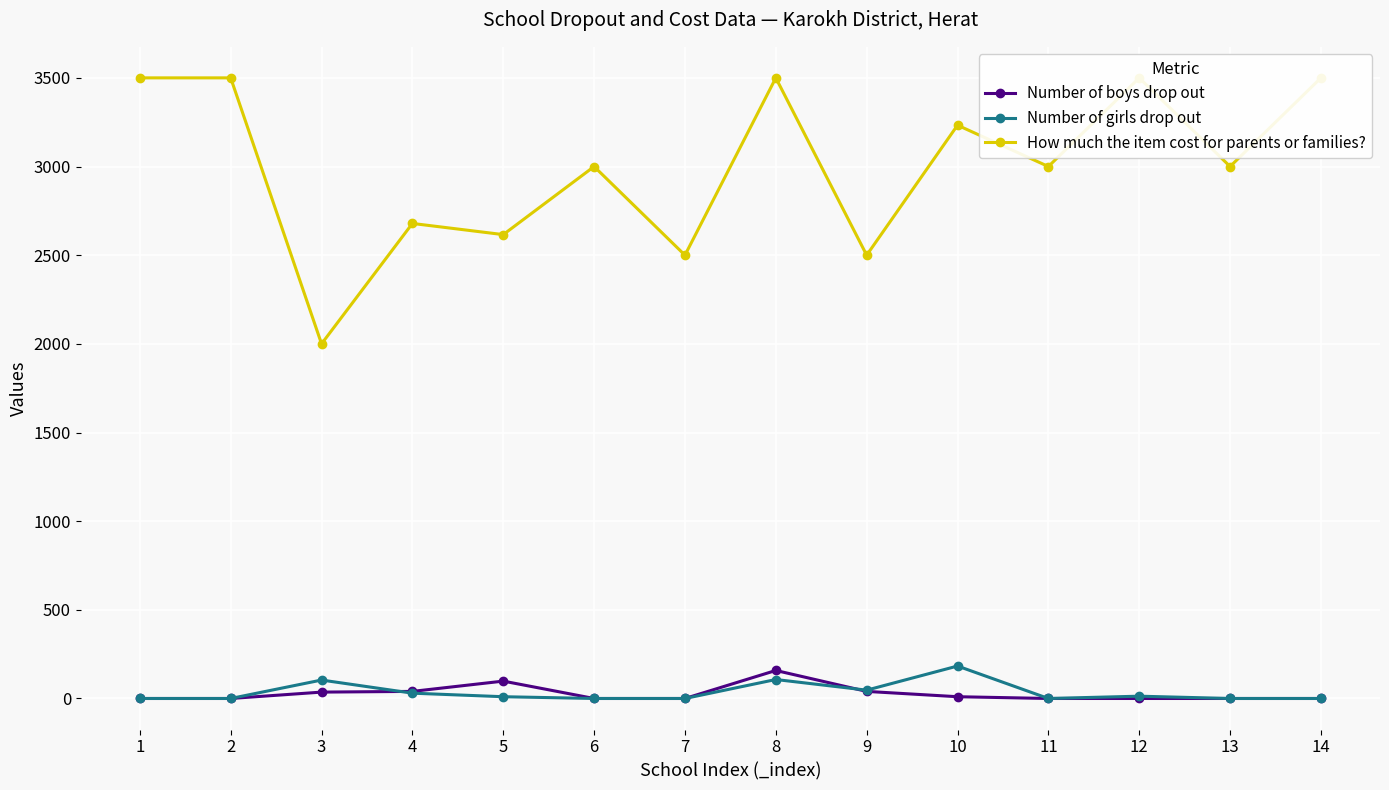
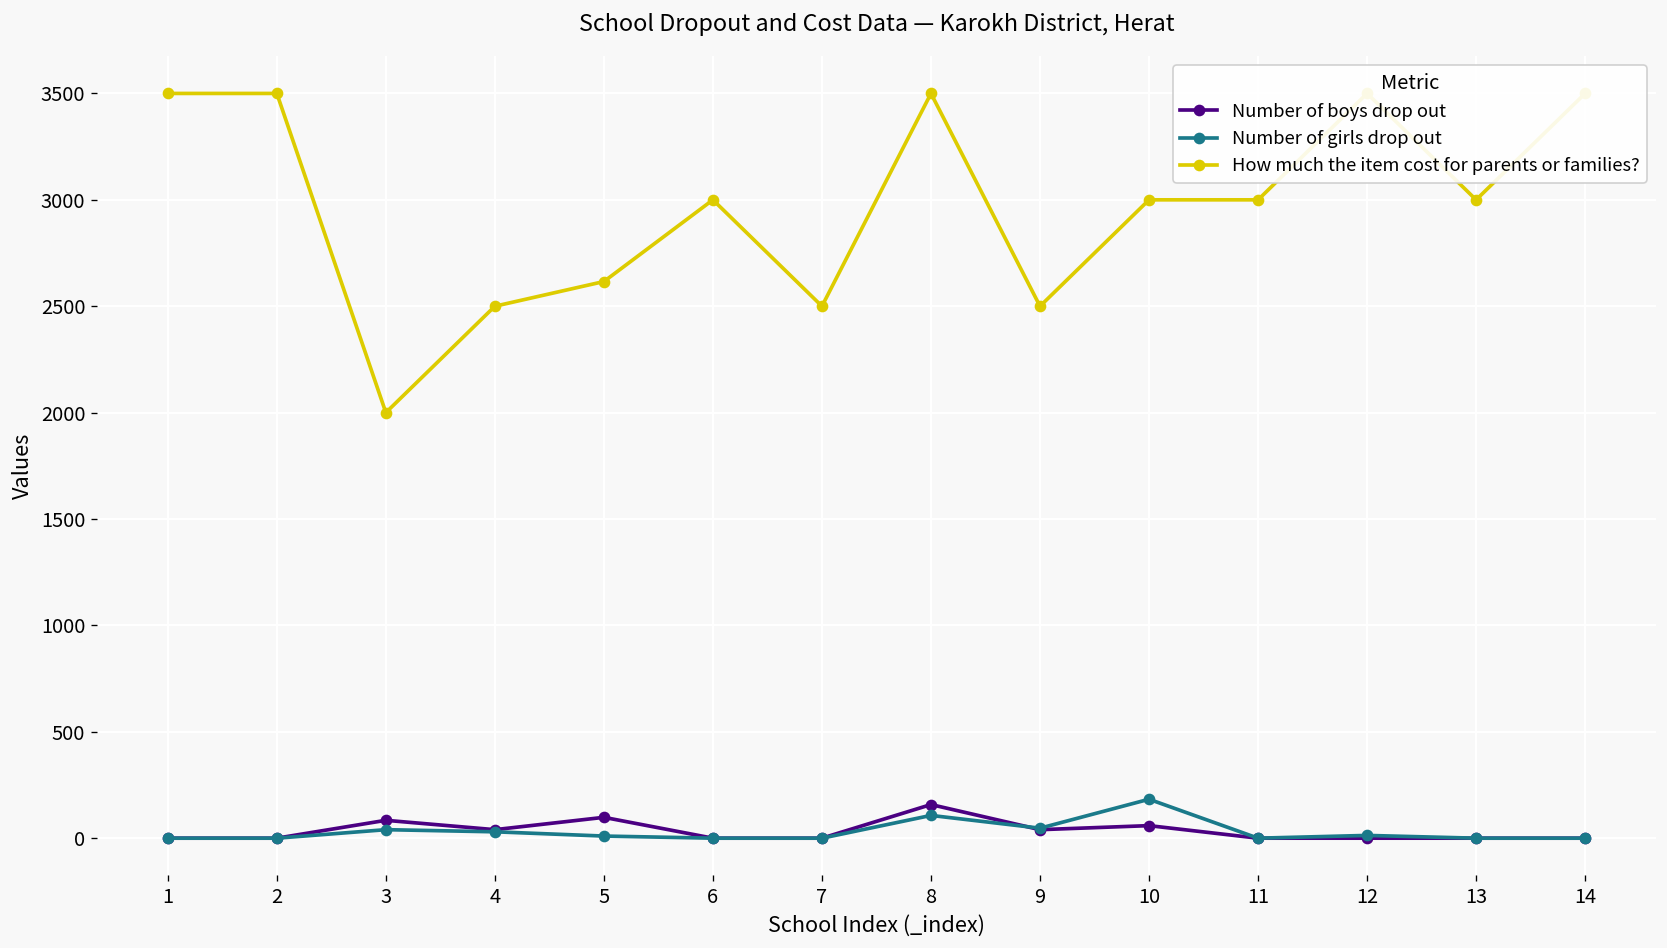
Number of boys drop out, 3: 40 -> 80
Number of girls drop out, 3: 100 -> 40
How much the item cost for parents or families?, 4: 2680 -> 2500
Number of boys drop out, 10: 10 -> 60
How much the item cost for parents or families?, 10: 3230 -> 3000
